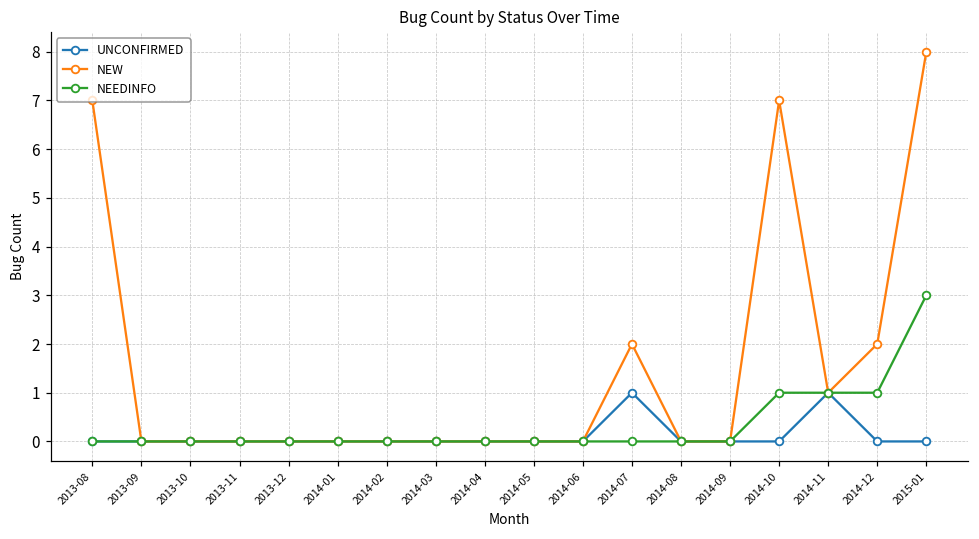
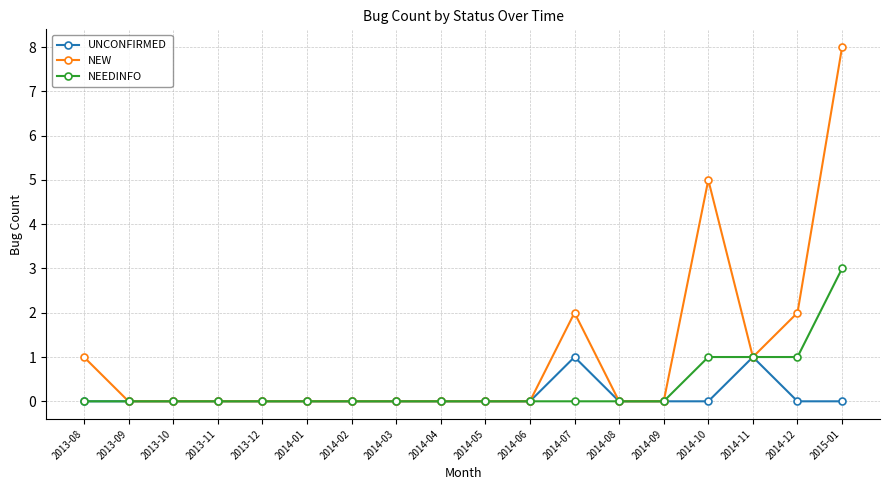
NEW, 2013-08: 7 -> 1
NEW, 2014-10: 7 -> 5
